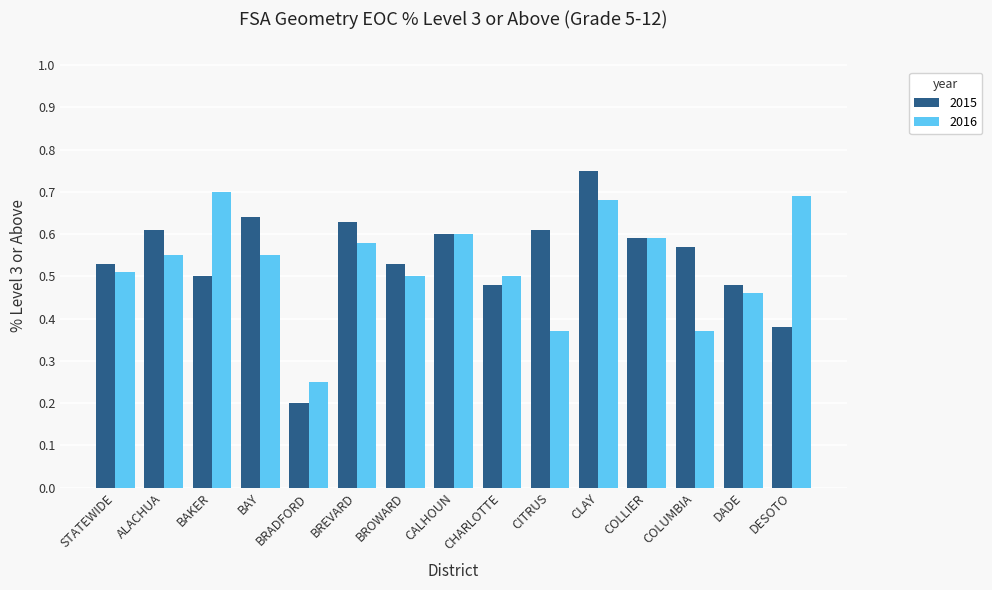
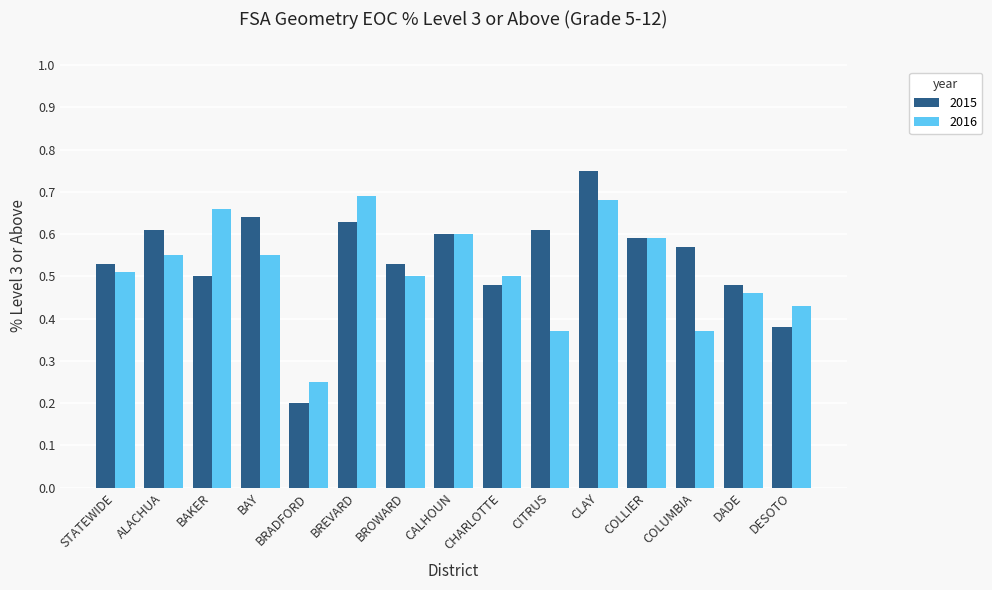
2016, BAKER: 0.70 -> 0.66
2016, BREVARD: 0.58 -> 0.69
2016, DESOTO: 0.69 -> 0.43
